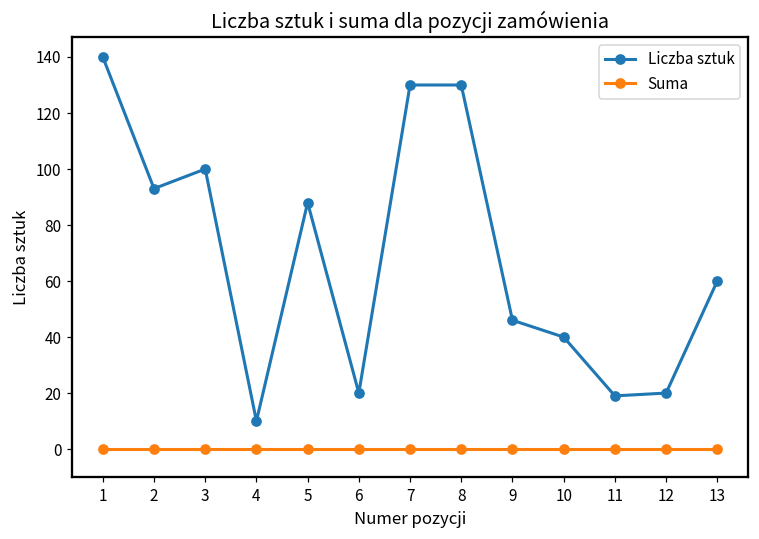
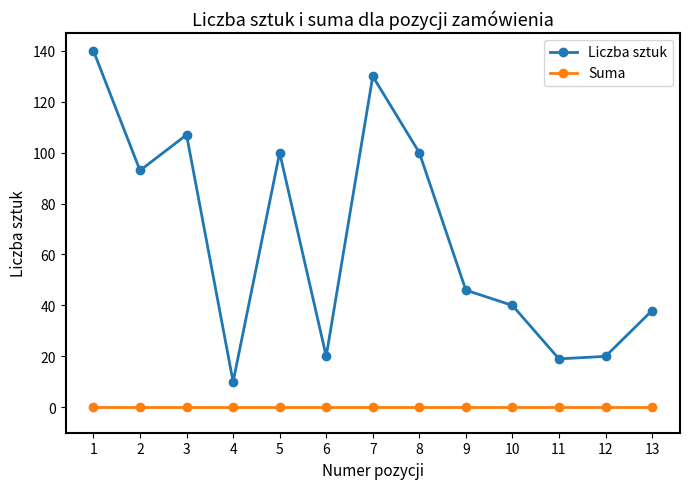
Liczba sztuk, 3: 100 -> 107
Liczba sztuk, 5: 88 -> 100
Liczba sztuk, 8: 130 -> 100
Liczba sztuk, 13: 60 -> 38
